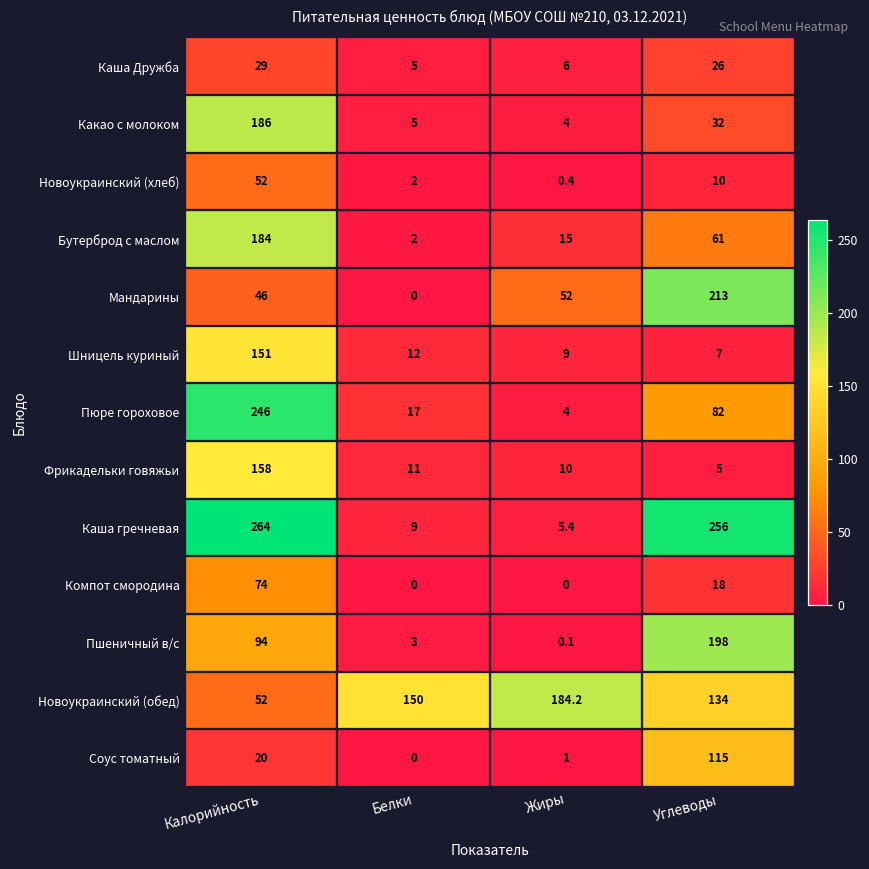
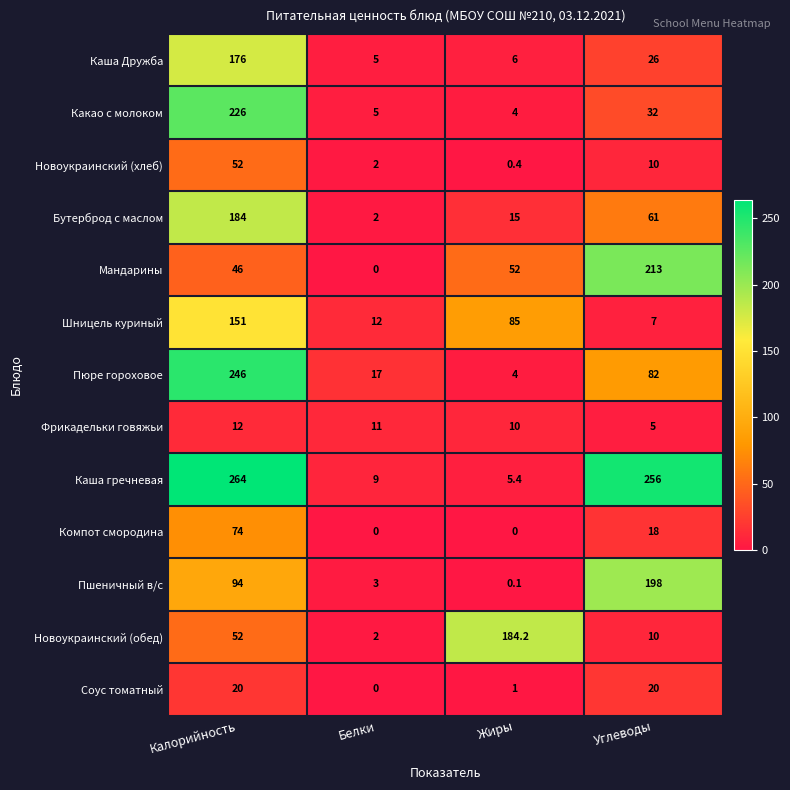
Каша Дружба, Калорийность: 29 -> 176
Какао с молоком, Калорийность: 186 -> 226
Шницель куриный, Жиры: 9 -> 85
Фрикадельки говяжьи, Калорийность: 158 -> 12
Новоукраинский (обед), Белки: 150 -> 2
Новоукраинский (обед), Углеводы: 134 -> 10
Соус томатный, Углеводы: 115 -> 20
